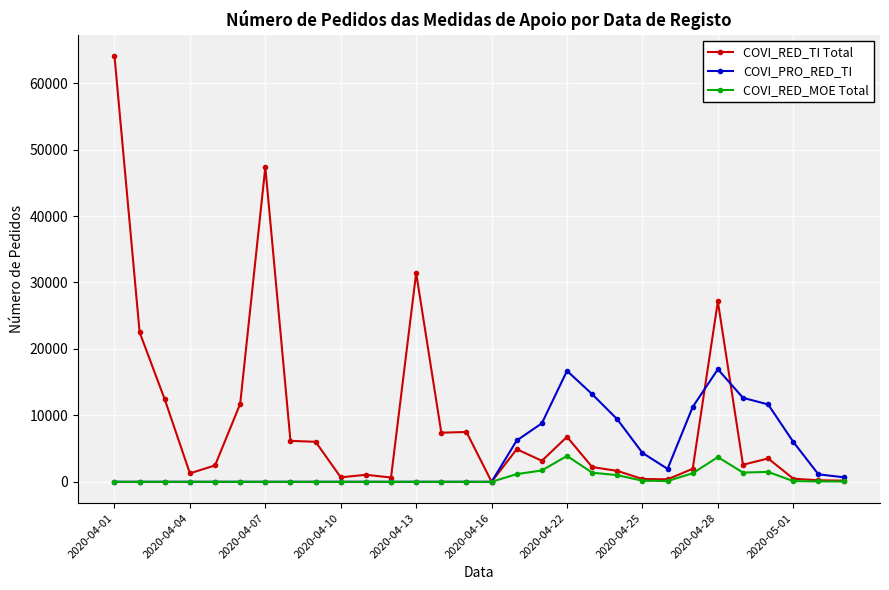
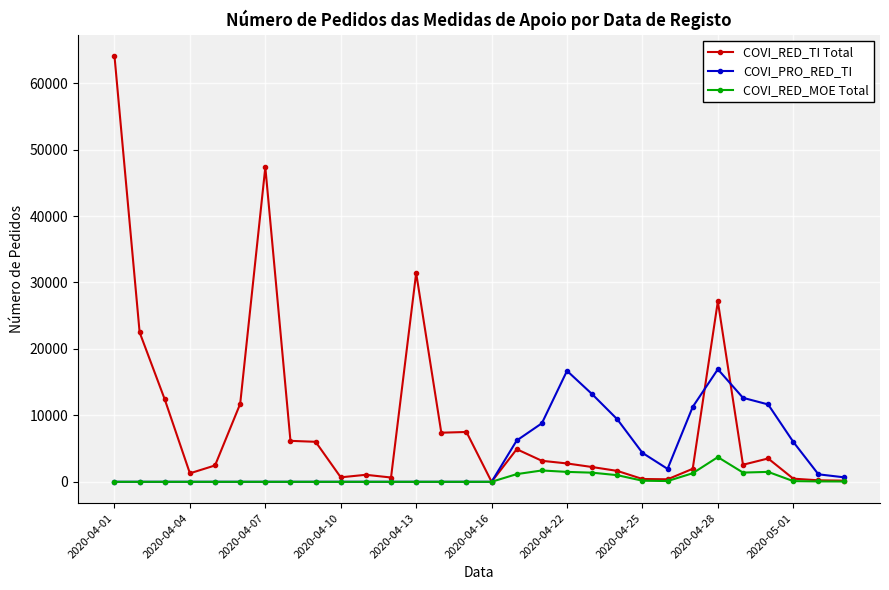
COVI_RED_TI Total, 2020-04-22: 7000 -> 3000
COVI_RED_MOE Total, 2020-04-22: 4000 -> 1000
